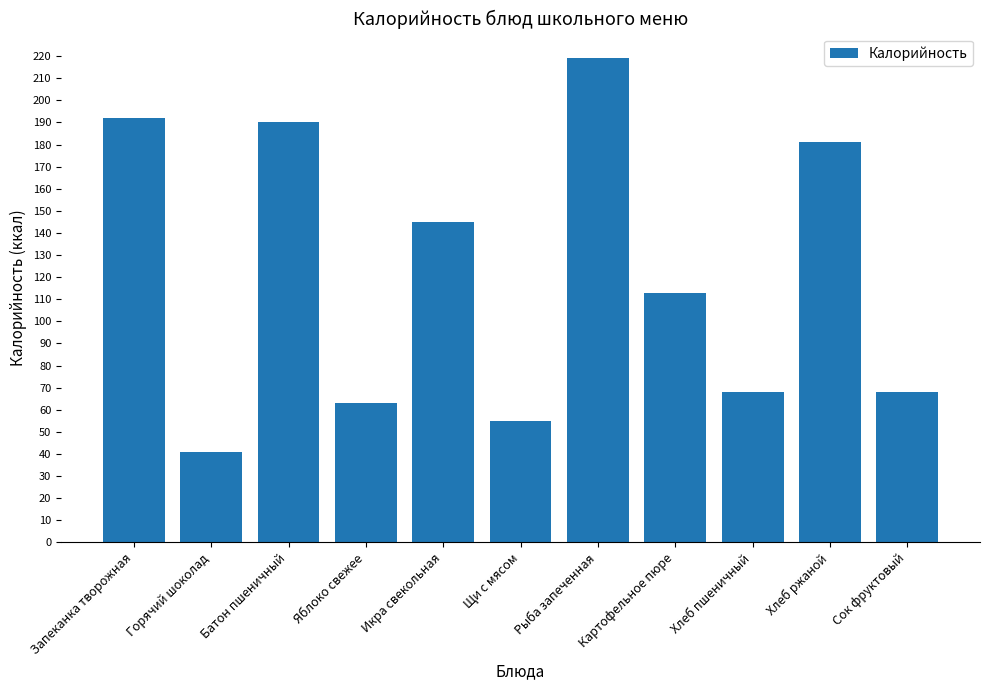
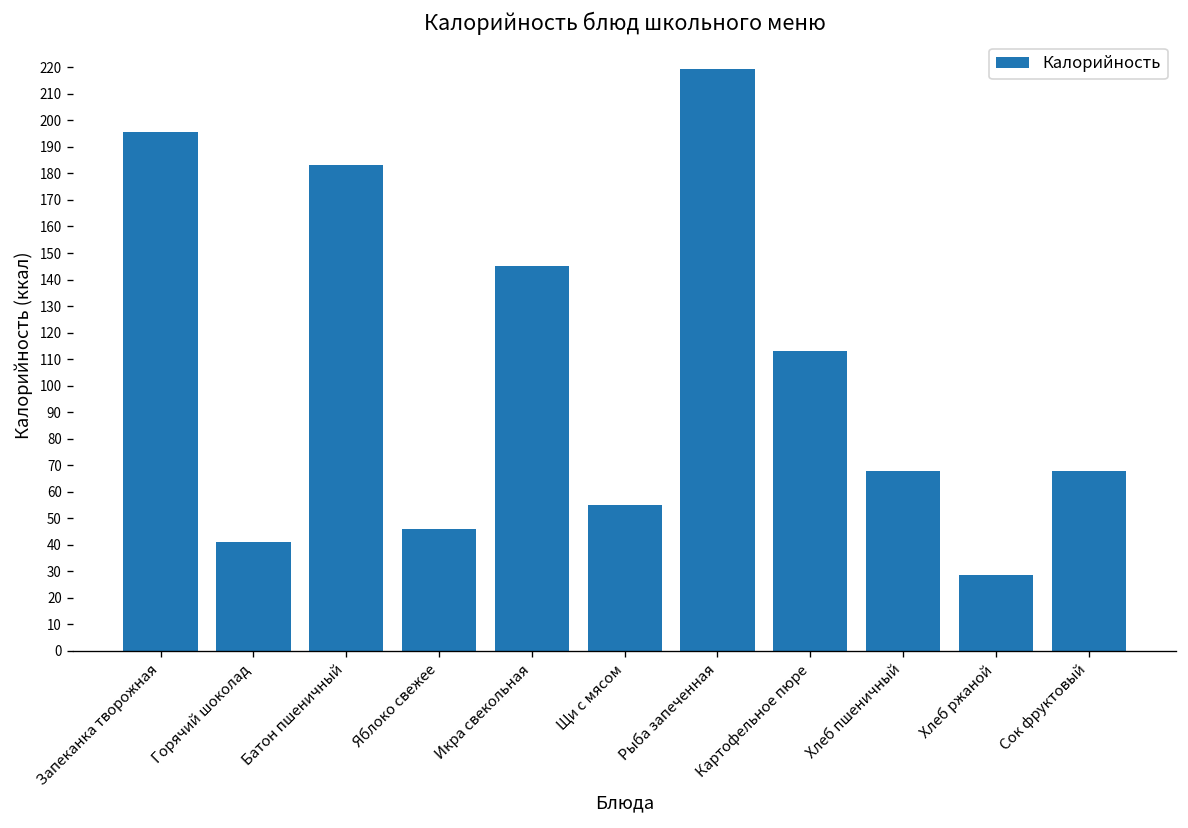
Запеканка творожная: 192 -> 196
Батон пшеничный: 190 -> 183
Яблоко свежее: 63 -> 46
Хлеб ржаной: 181 -> 29
